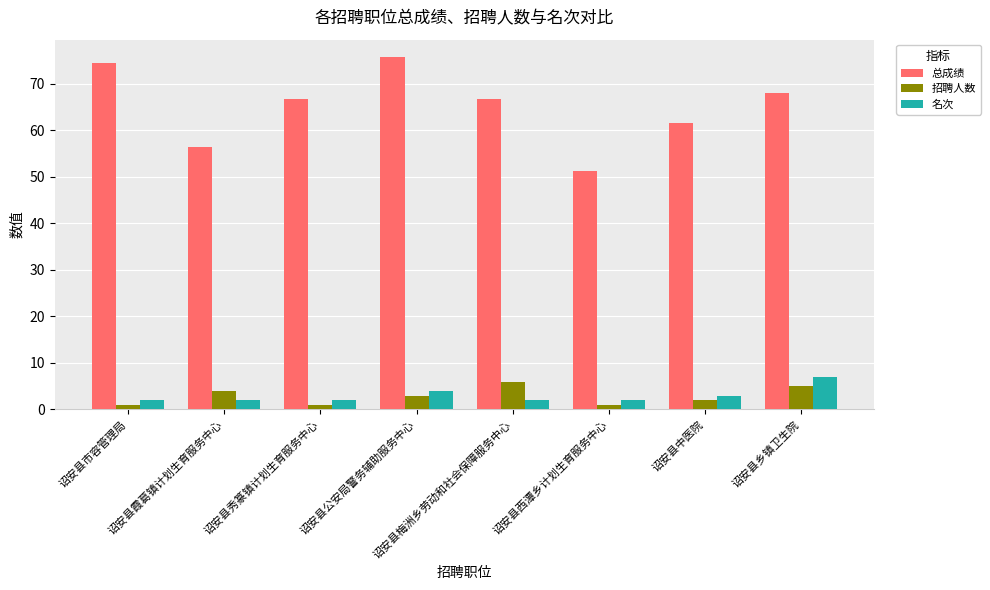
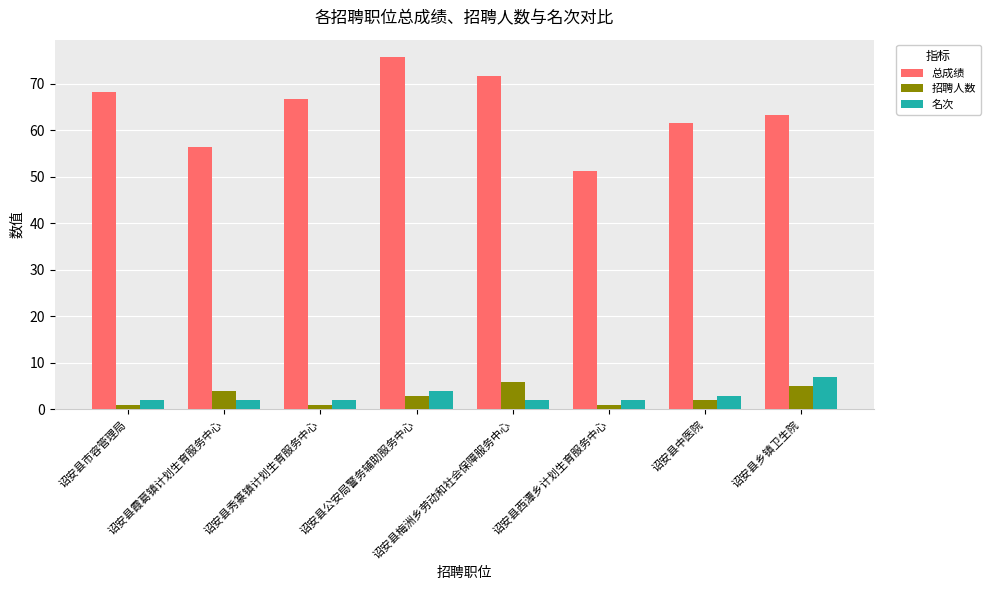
总成绩, 诏安县市容管理局: 75 -> 68
总成绩, 诏安县梅洲乡劳动和社会保障服务中心: 67 -> 72
总成绩, 诏安县乡镇卫生院: 68 -> 63
